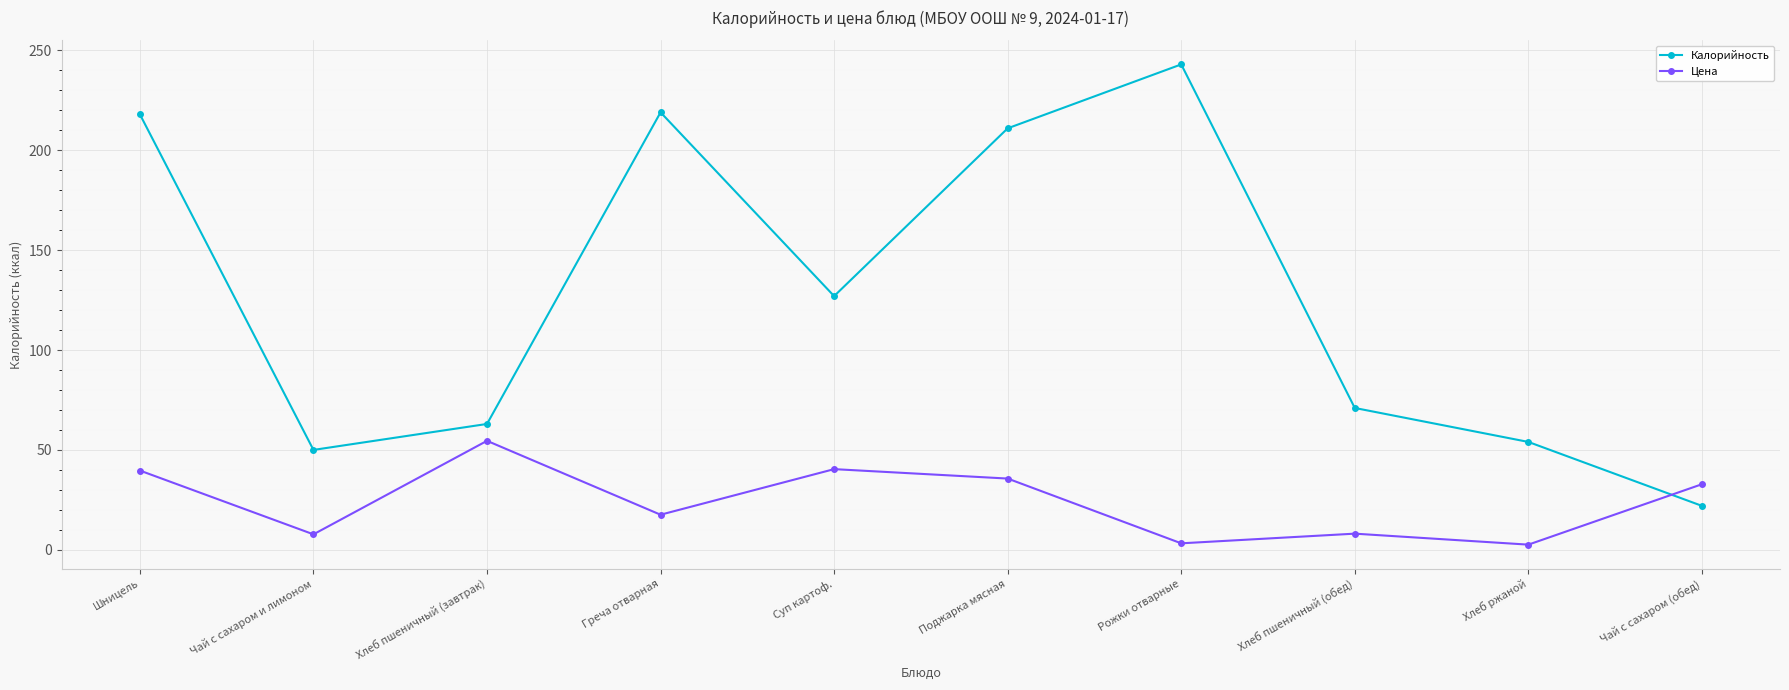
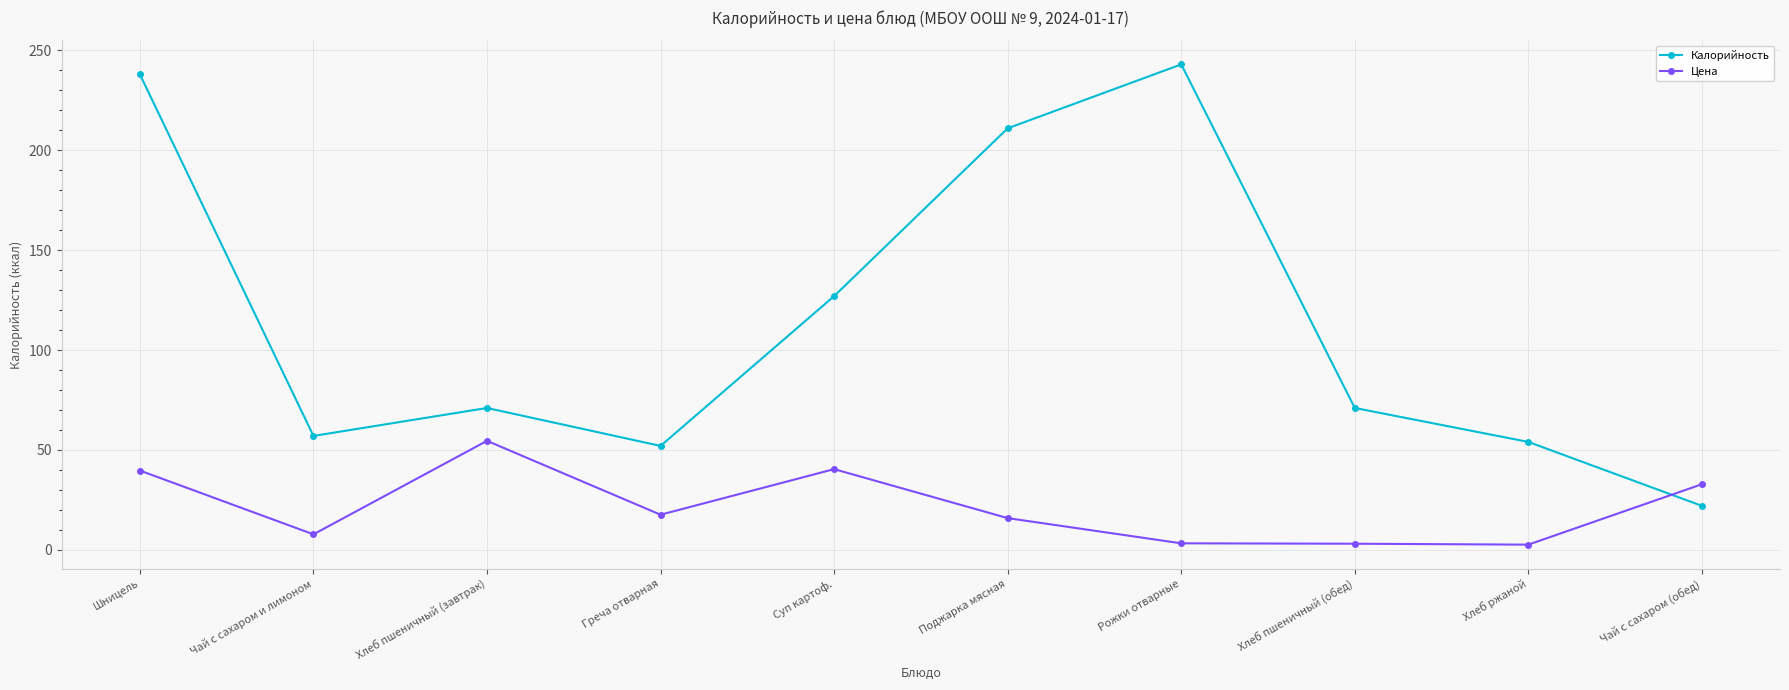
Калорийность, Шницель: 218 -> 238
Калорийность, Чай с сахаром и лимоном: 50 -> 57
Калорийность, Хлеб пшеничный (завтрак): 63 -> 71
Калорийность, Греча отварная: 219 -> 52
Цена, Поджарка мясная: 36 -> 16
Цена, Хлеб пшеничный (обед): 8 -> 3
